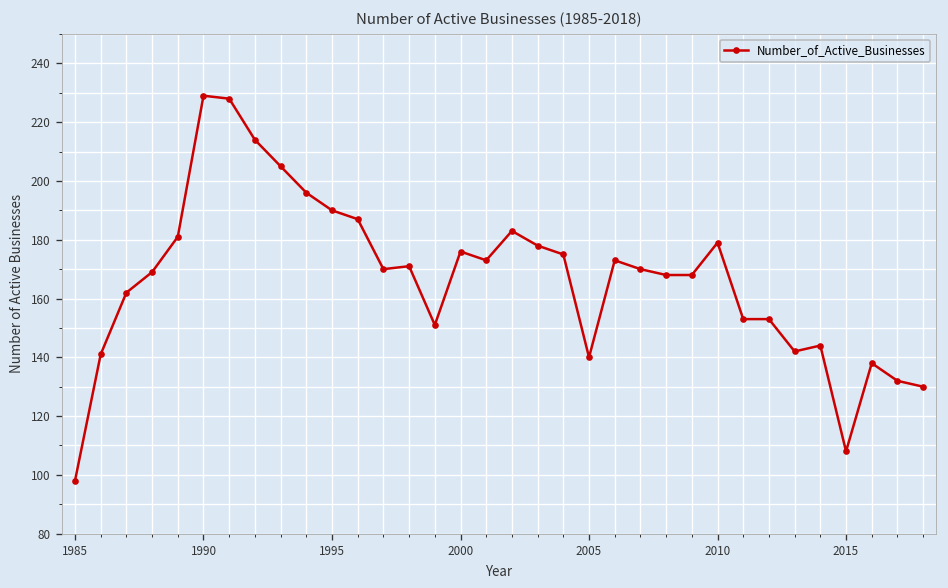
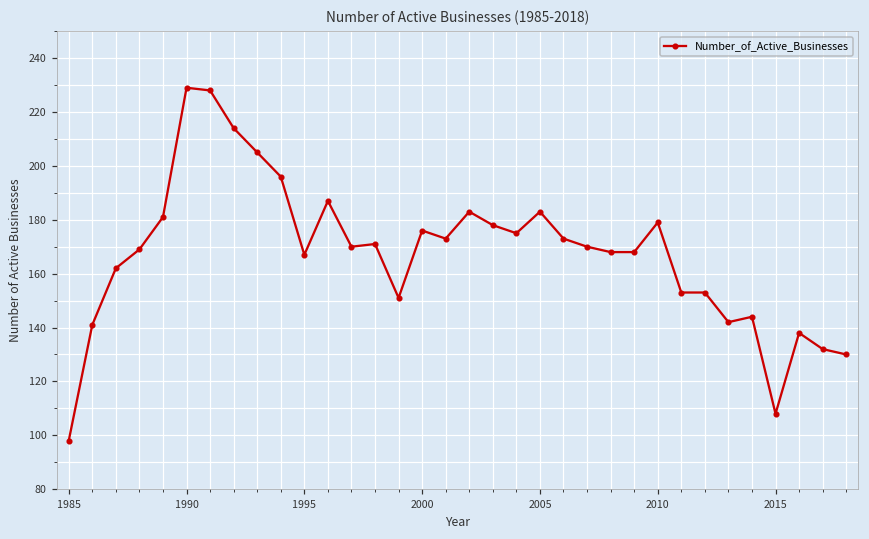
1995: 190 -> 167
2005: 140 -> 183
